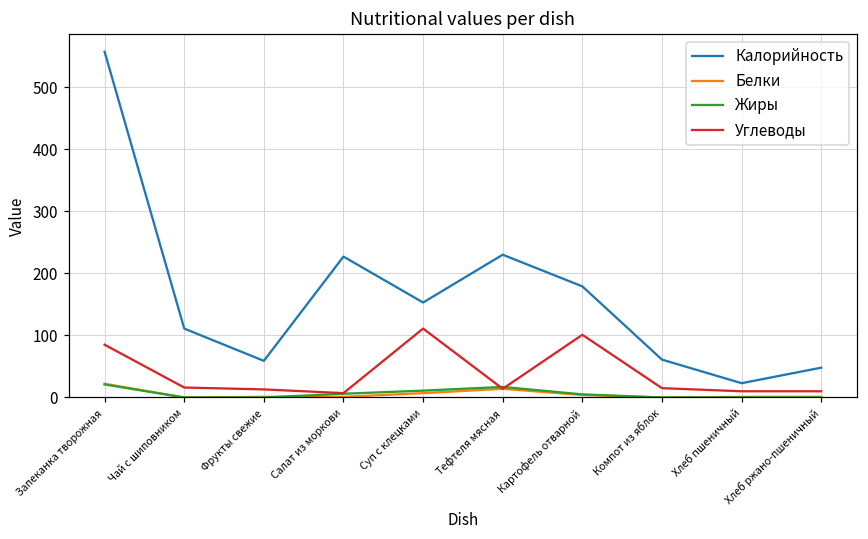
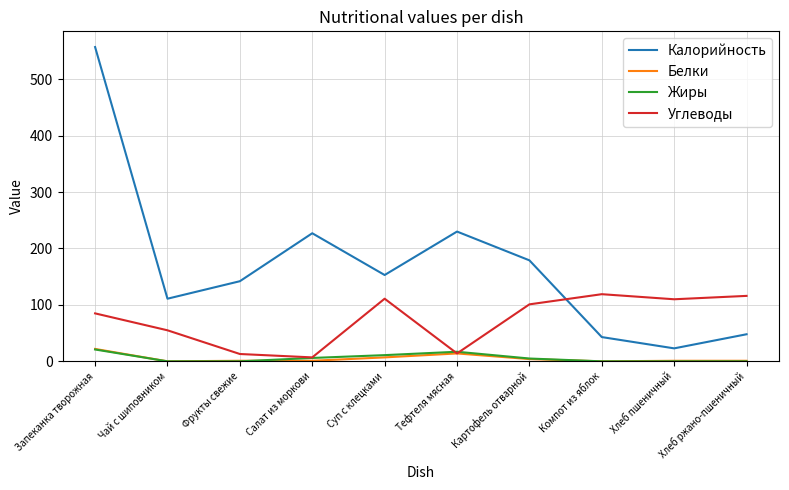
Углеводы, Чай с шиповником: 20 -> 60
Калорийность, Фрукты свежие: 60 -> 140
Калорийность, Компот из яблок: 60 -> 40
Углеводы, Компот из яблок: 20 -> 120
Углеводы, Хлеб пшеничный: 10 -> 110
Углеводы, Хлеб ржано-пшеничный: 10 -> 120
